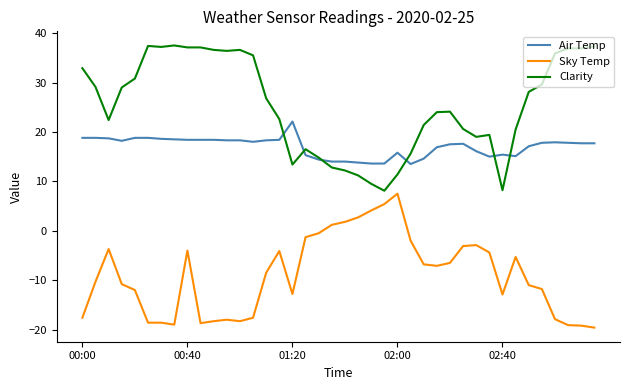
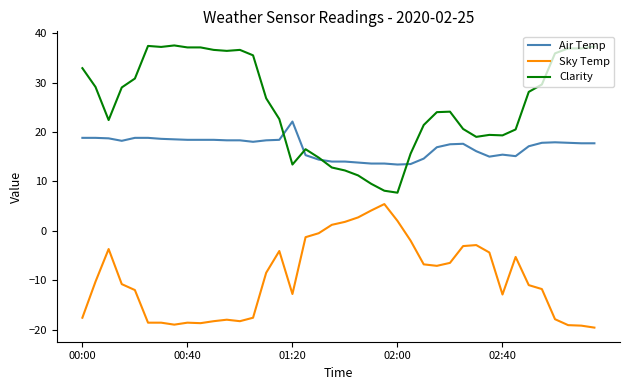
Sky Temp, 00:40: -4 -> -19
Air Temp, 02:00: 16 -> 13
Sky Temp, 02:00: 8 -> 2
Clarity, 02:00: 11 -> 8
Clarity, 02:40: 8 -> 19
